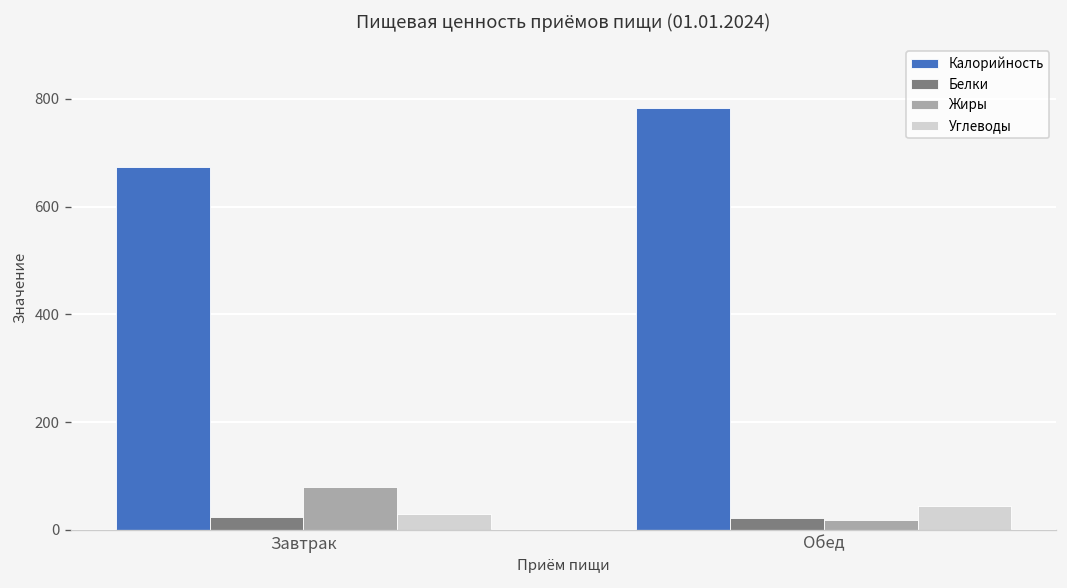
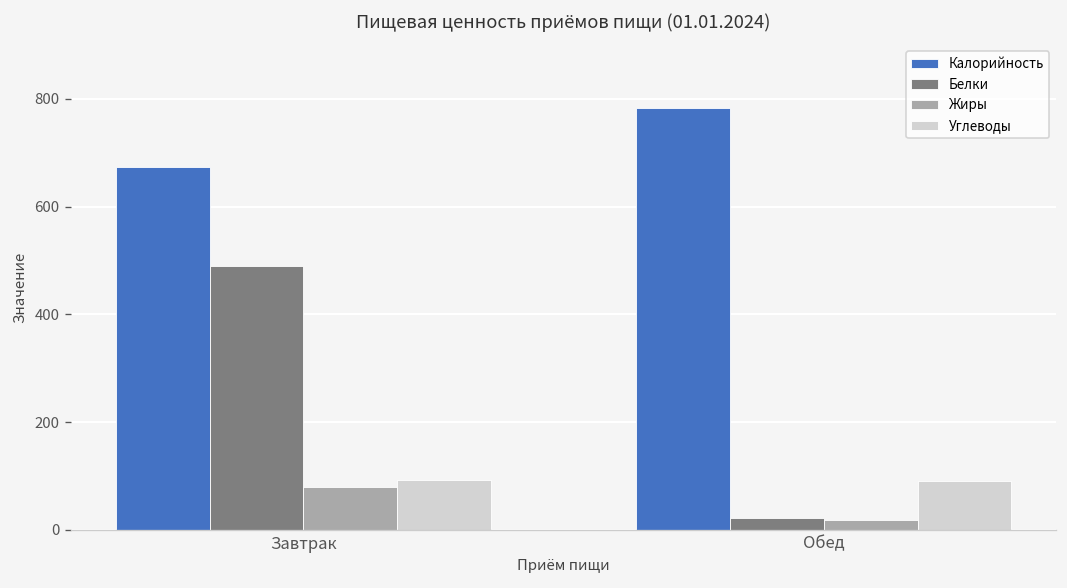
Белки, Завтрак: 20 -> 490
Углеводы, Завтрак: 30 -> 90
Углеводы, Обед: 40 -> 90
